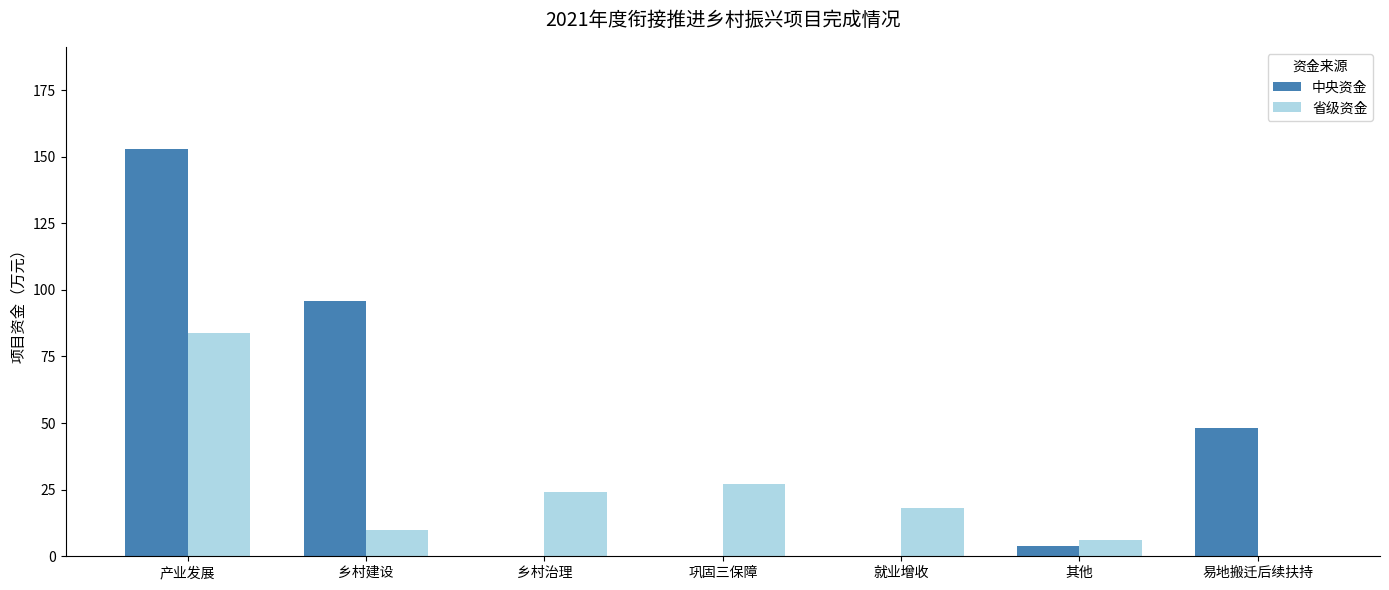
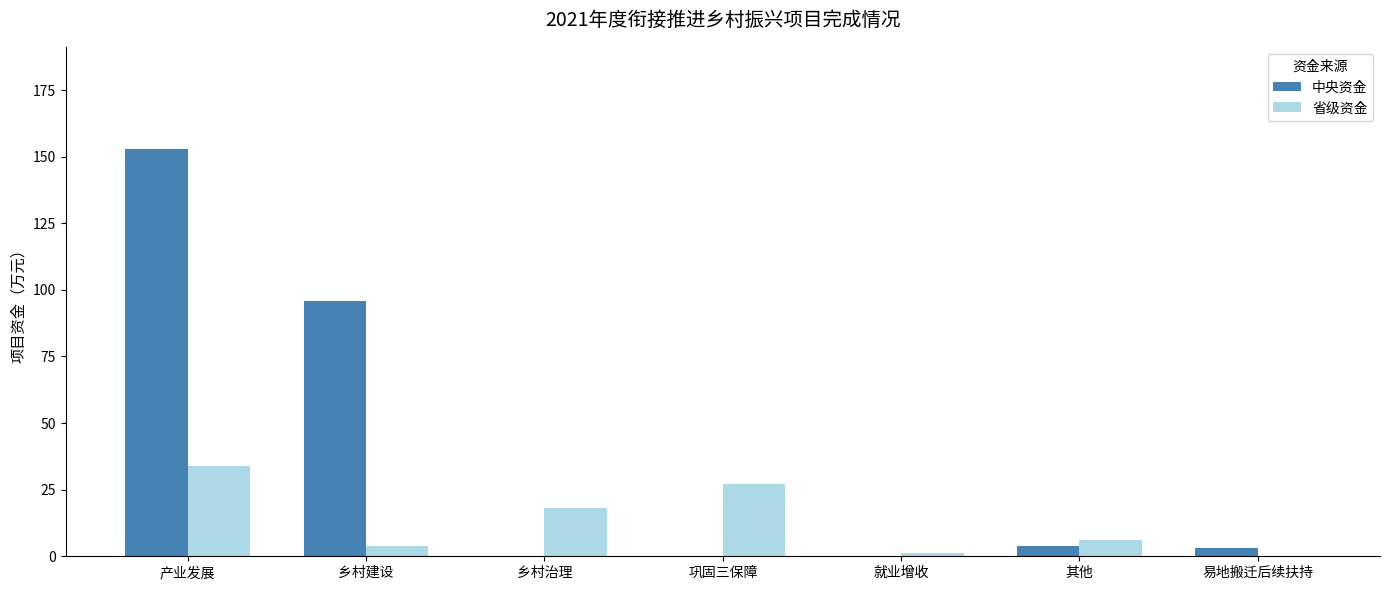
省级资金, 产业发展: 84 -> 34
省级资金, 乡村建设: 10 -> 4
省级资金, 乡村治理: 24 -> 18
省级资金, 就业增收: 18 -> 1
中央资金, 易地搬迁后续扶持: 48 -> 3
